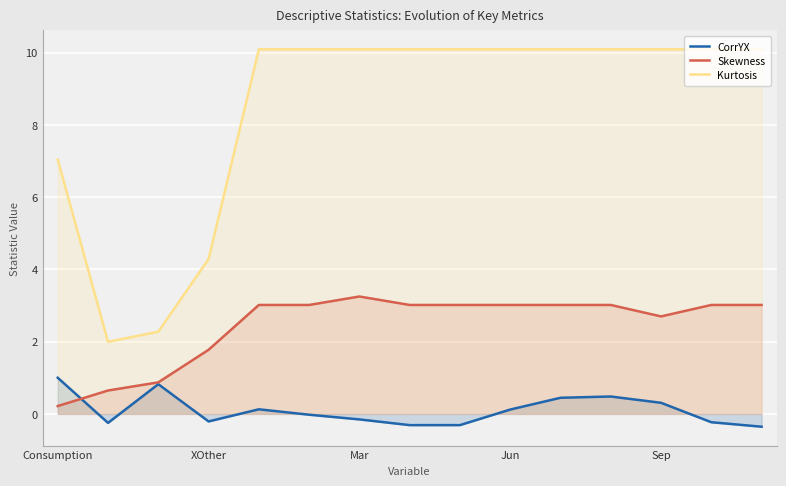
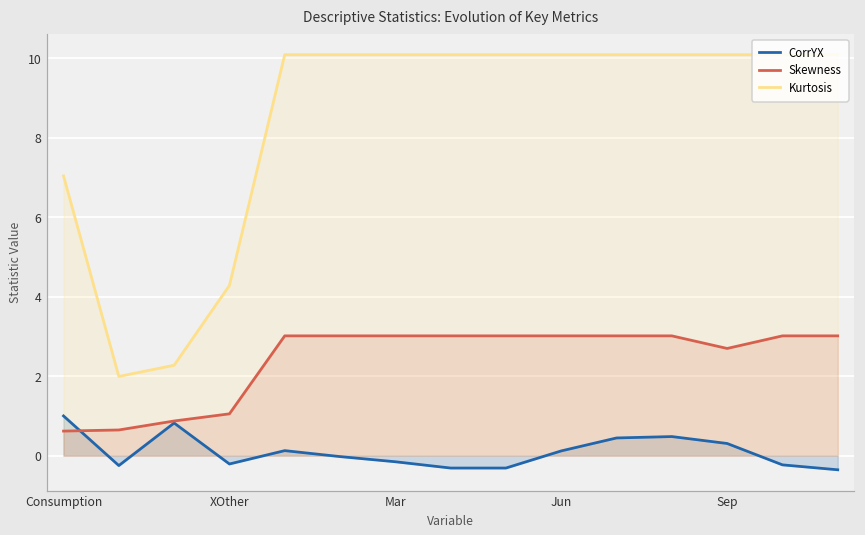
Skewness, Consumption: 0.2 -> 0.6
Skewness, XOther: 1.8 -> 1.1
Skewness, Mar: 3.2 -> 3.0
